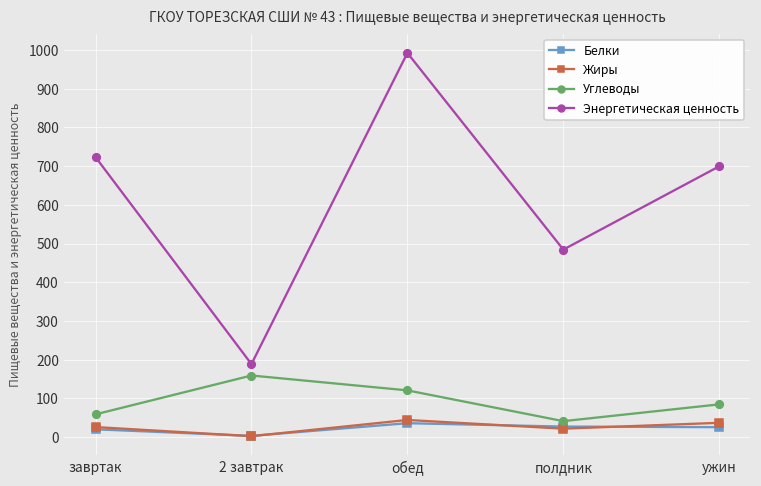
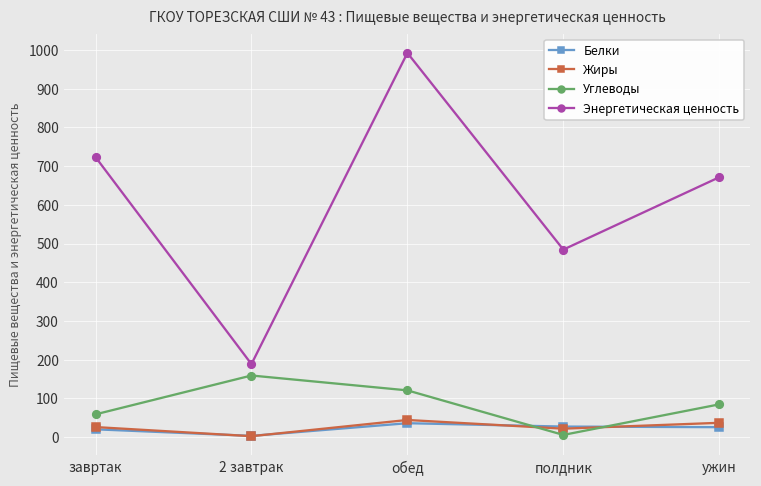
Углеводы, полдник: 40 -> 10
Энергетическая ценность, ужин: 700 -> 670
